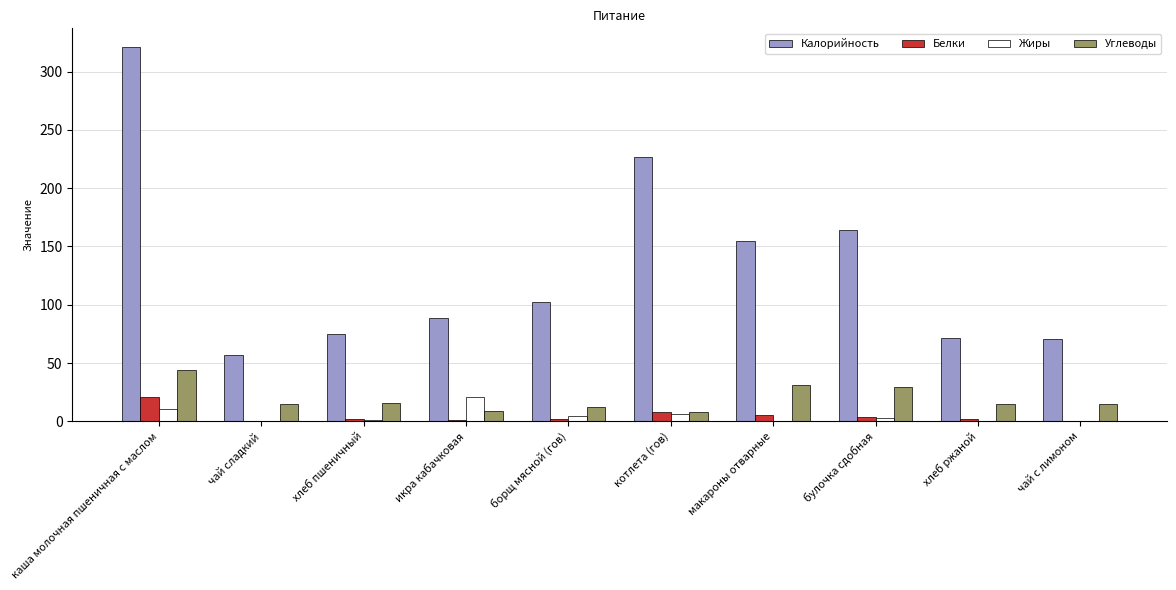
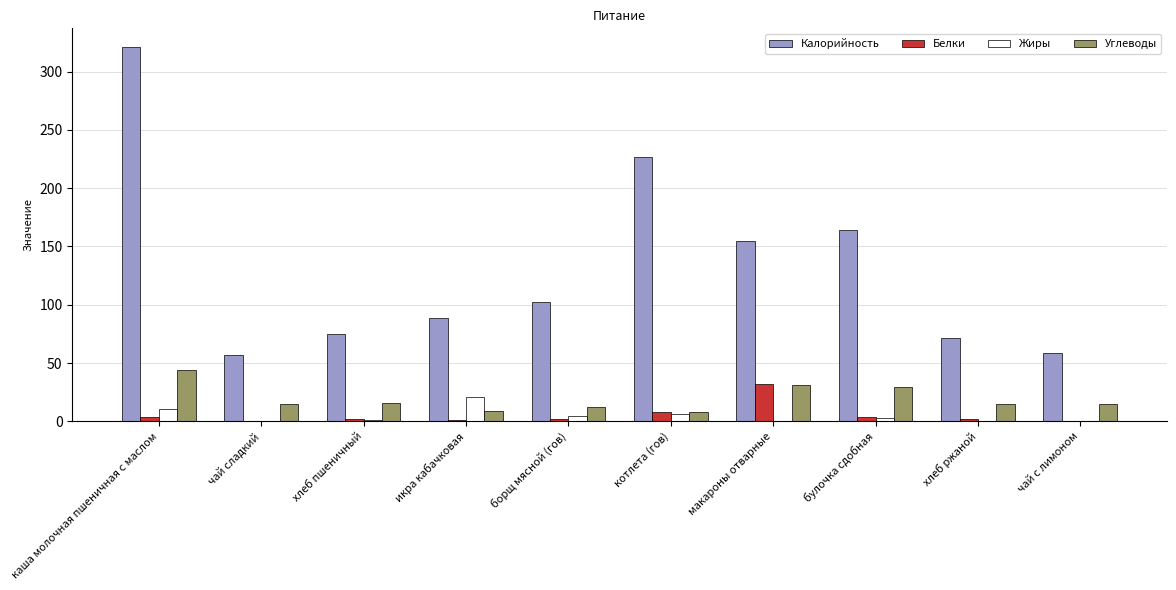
Белки, каша молочная пшеничная с маслом: 21 -> 4
Белки, макароны отварные: 6 -> 32
Калорийность, чай с лимоном: 71 -> 59
